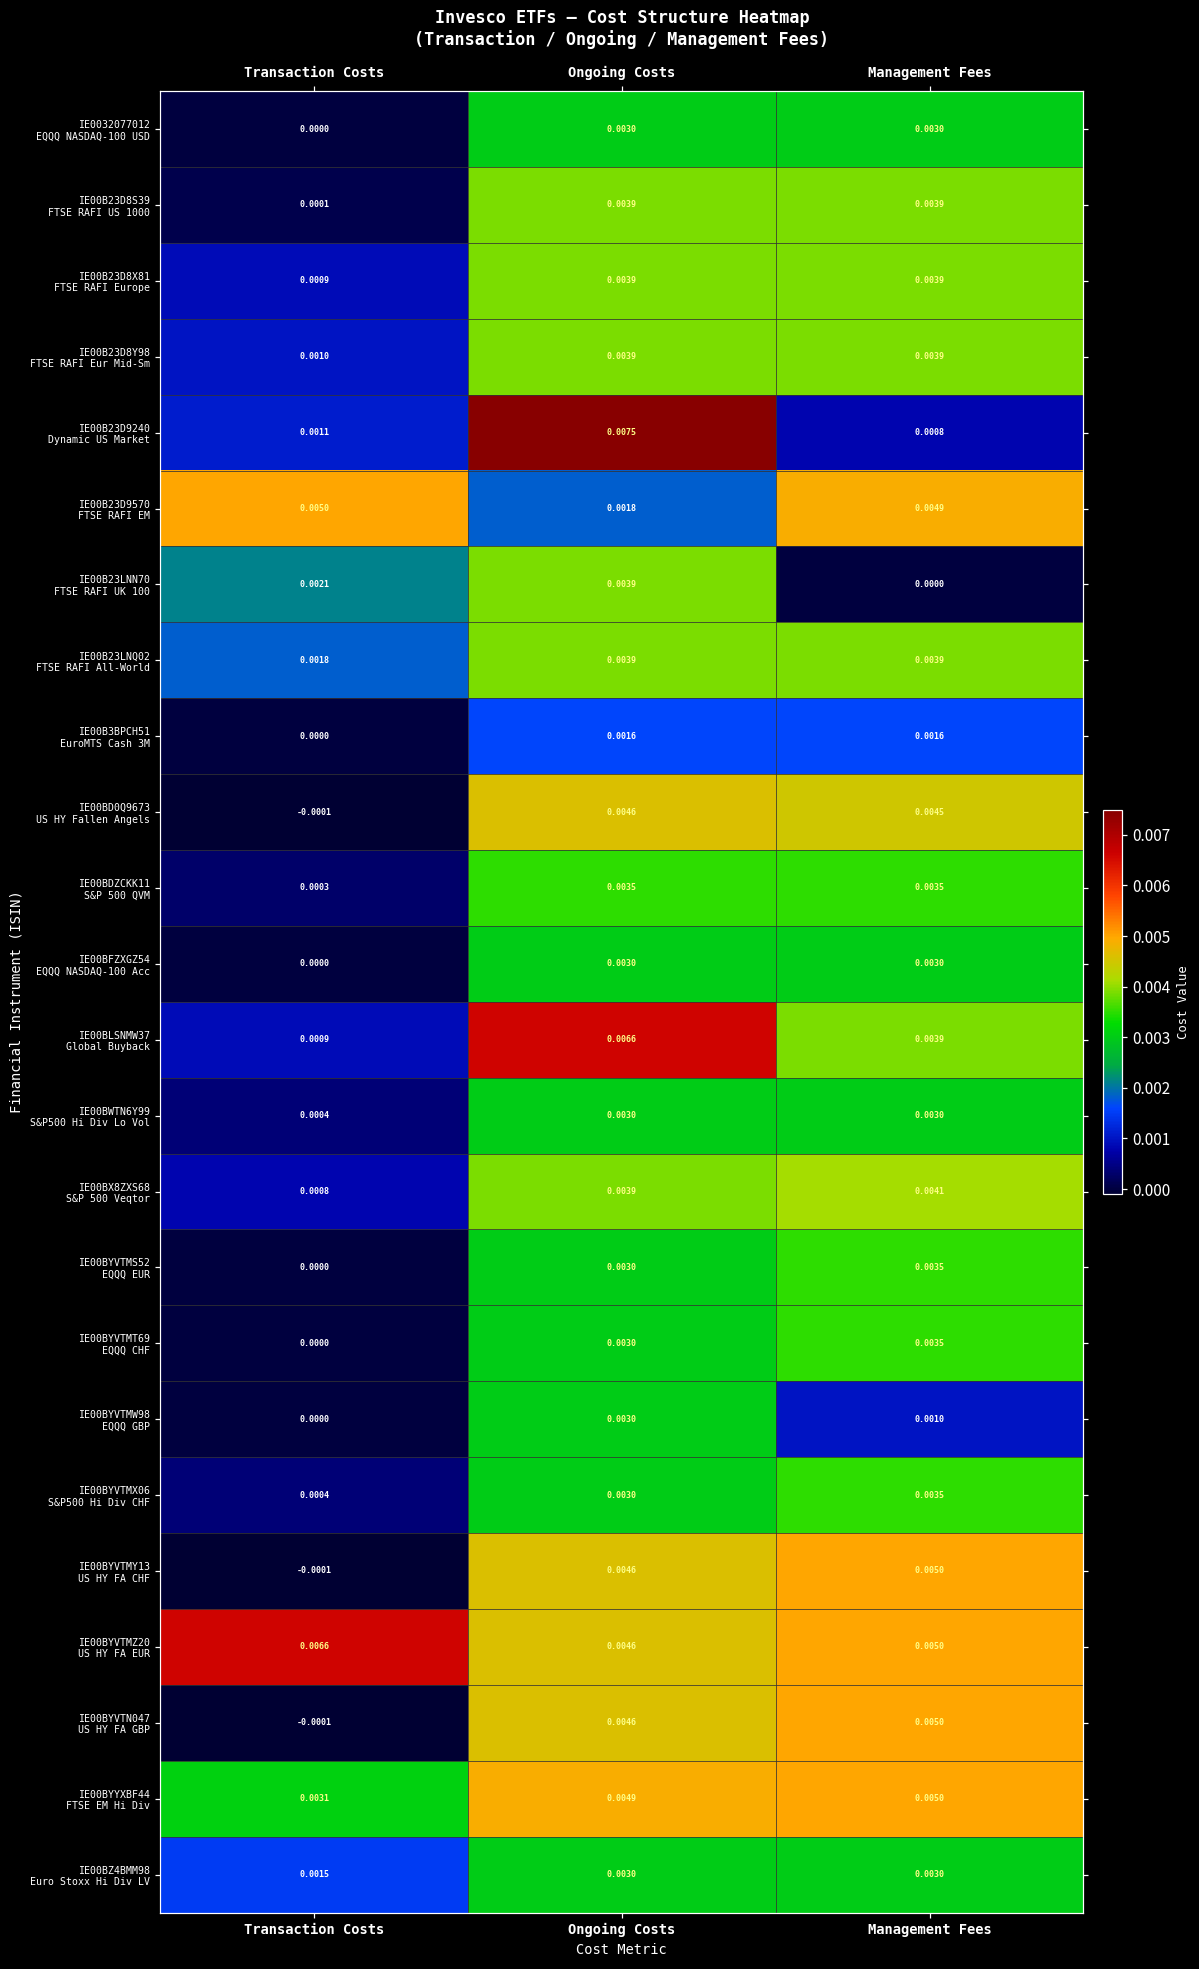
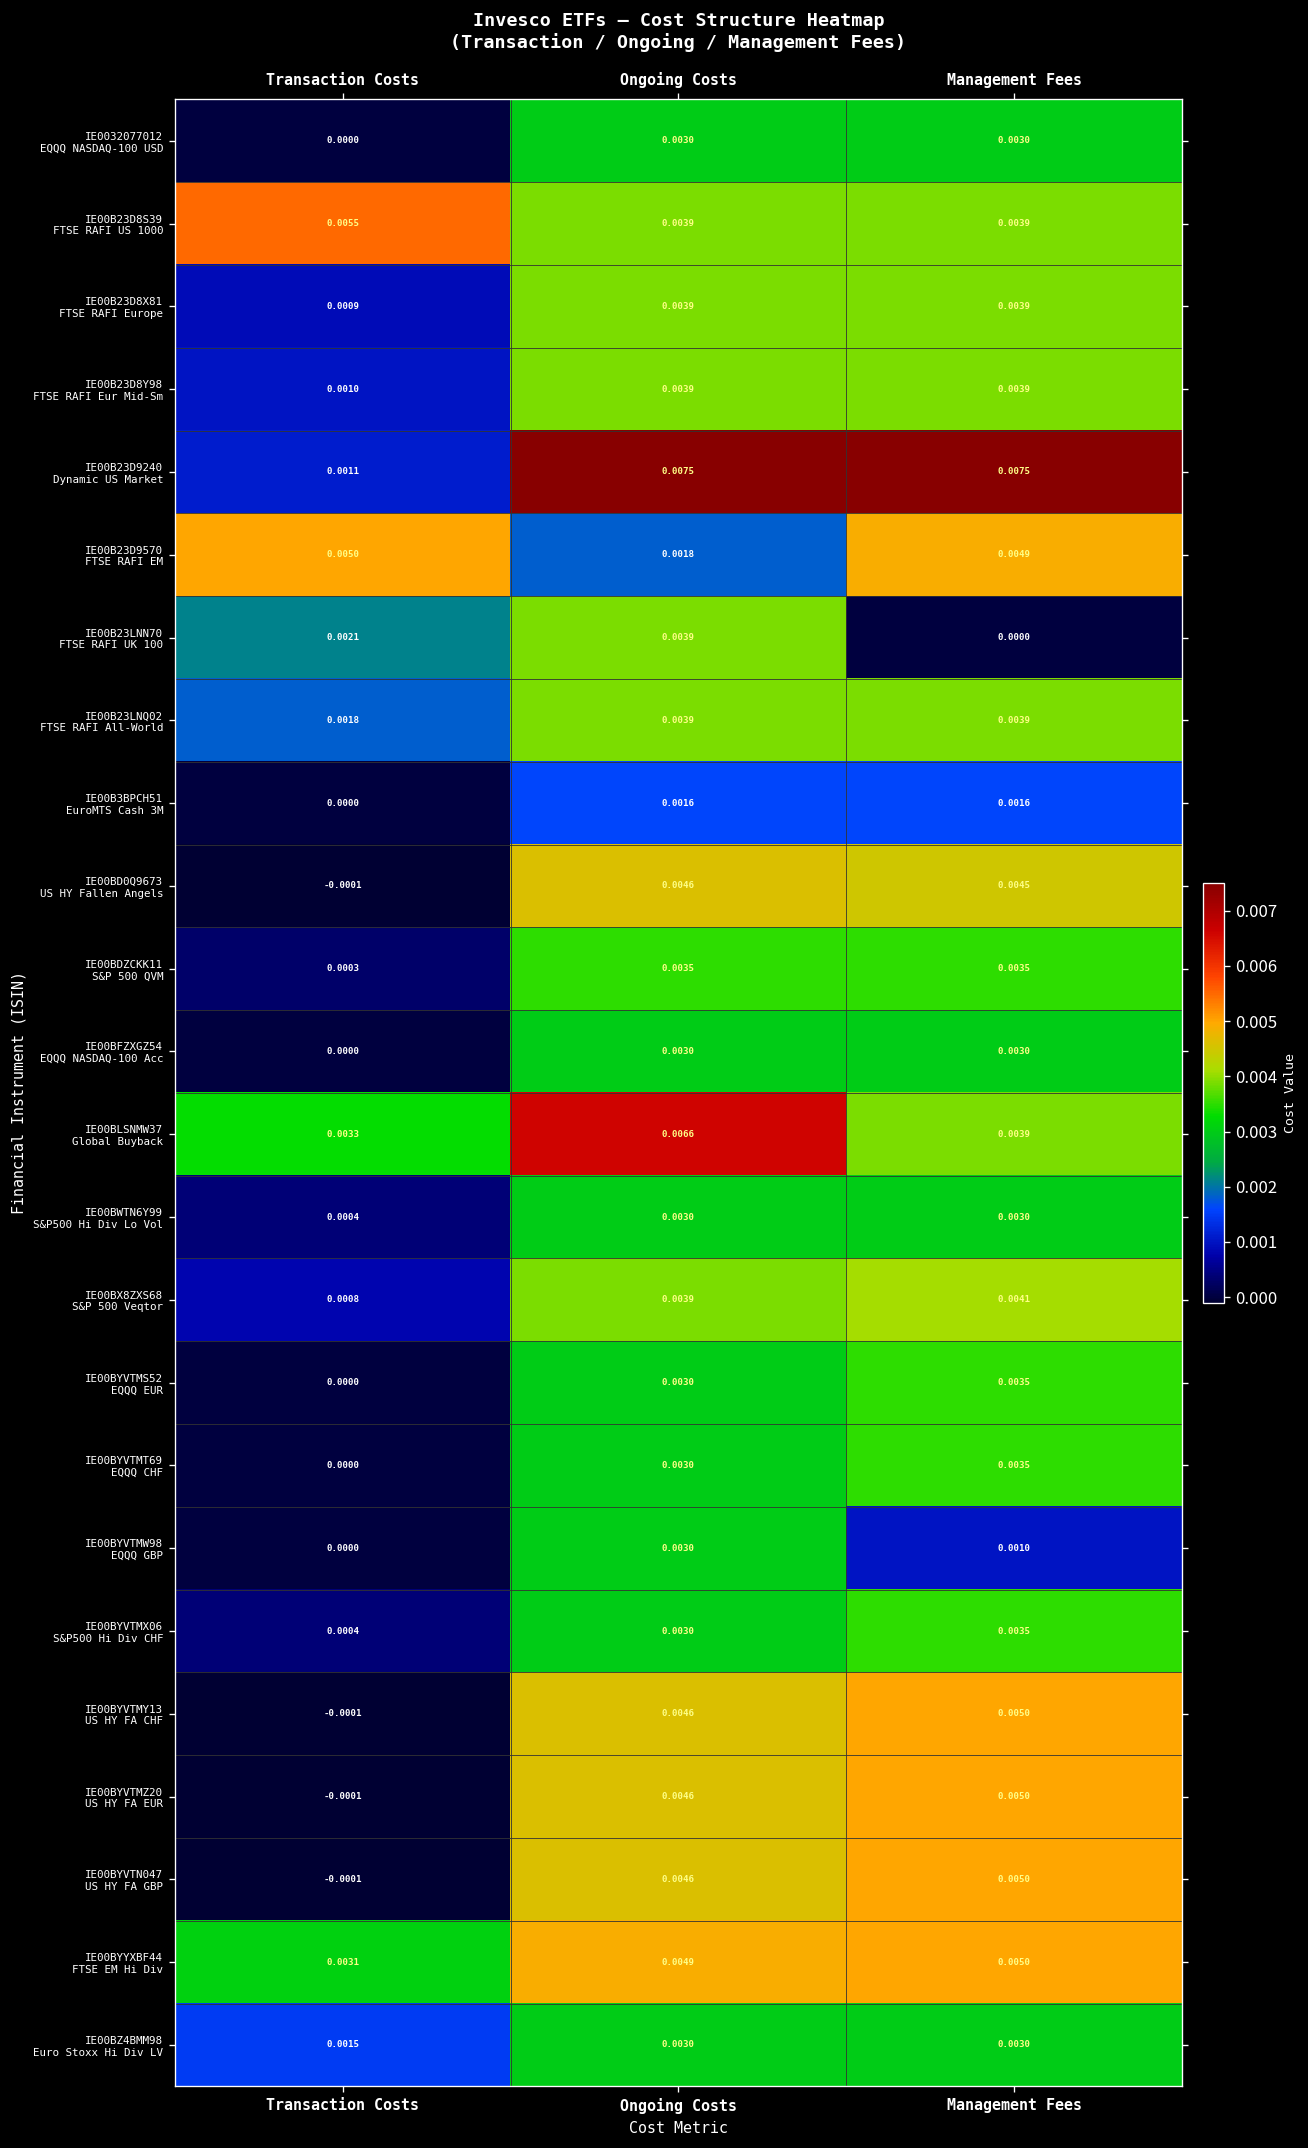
IE00B23D8S39 FTSE RAFI US 1000, Transaction Costs: 0.0001 -> 0.0055
IE00B23D9240 Dynamic US Market, Management Fees: 0.0008 -> 0.0075
IE00BLSNMW37 Global Buyback, Transaction Costs: 0.0009 -> 0.0033
IE00BYVTMZ20 US HY FA EUR, Transaction Costs: 0.0066 -> -0.0001
